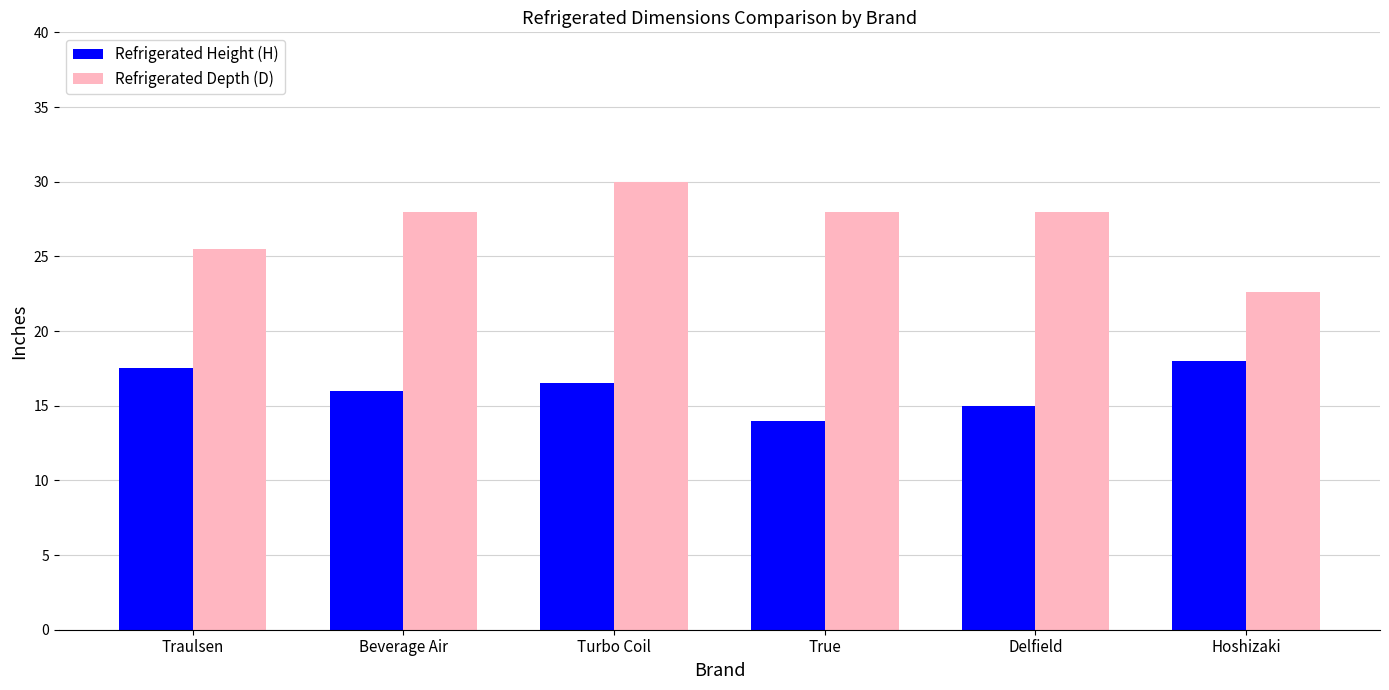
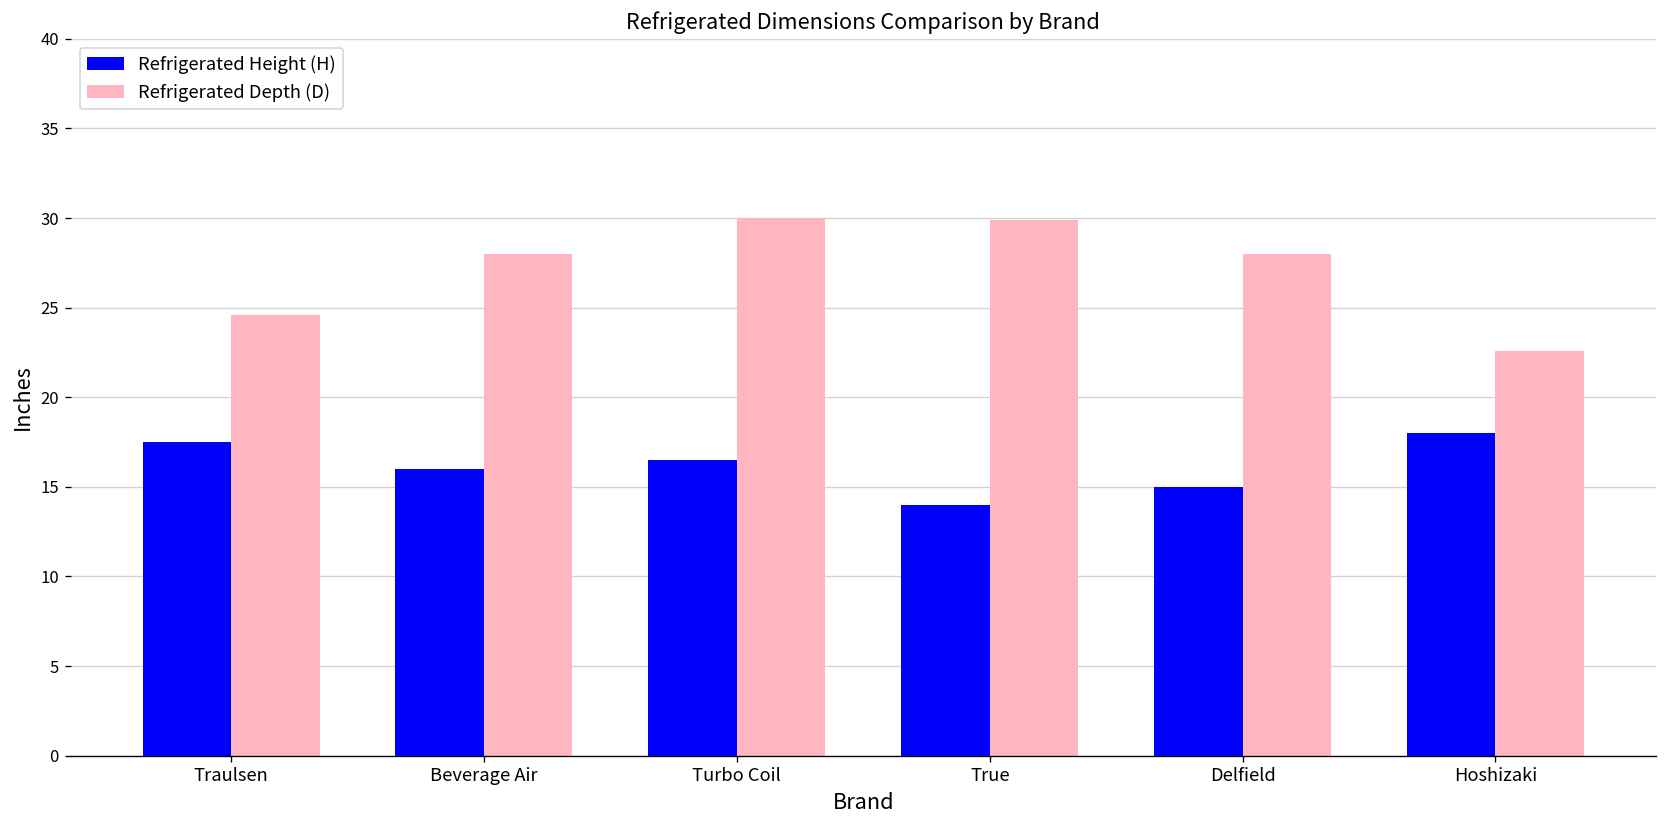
Refrigerated Depth (D), Traulsen: 25.5 -> 24.6
Refrigerated Depth (D), True: 28.0 -> 29.9
